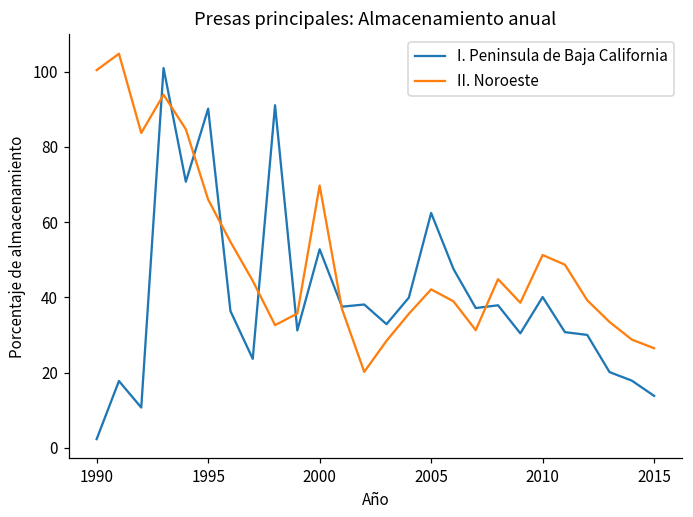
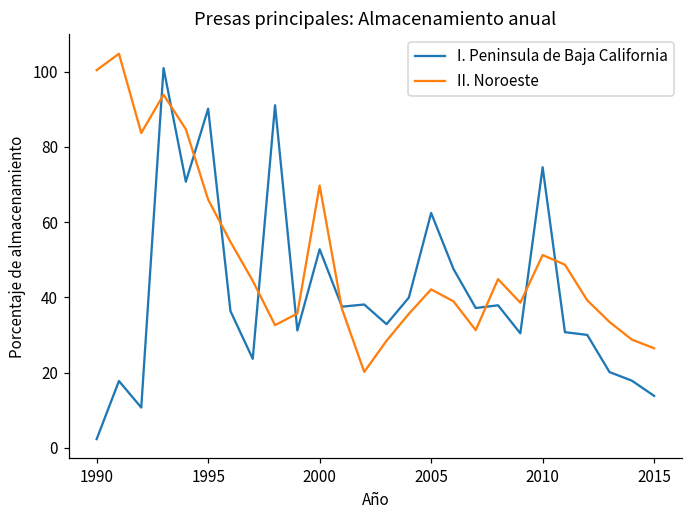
I. Peninsula de Baja California, 2010: 40 -> 75
